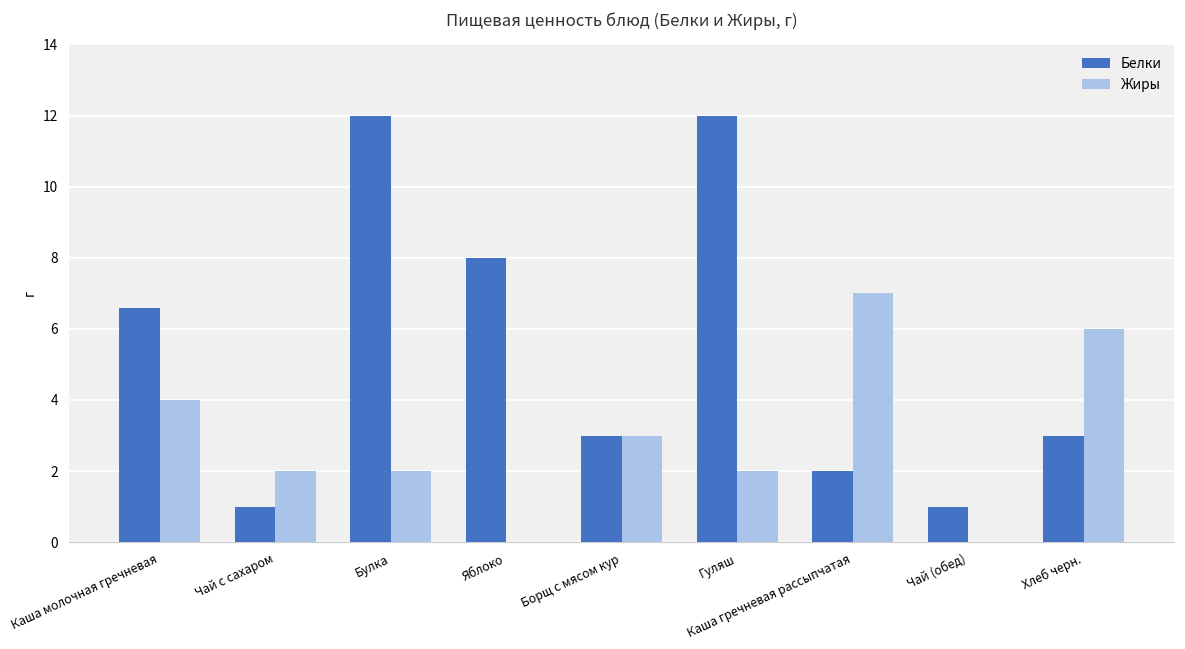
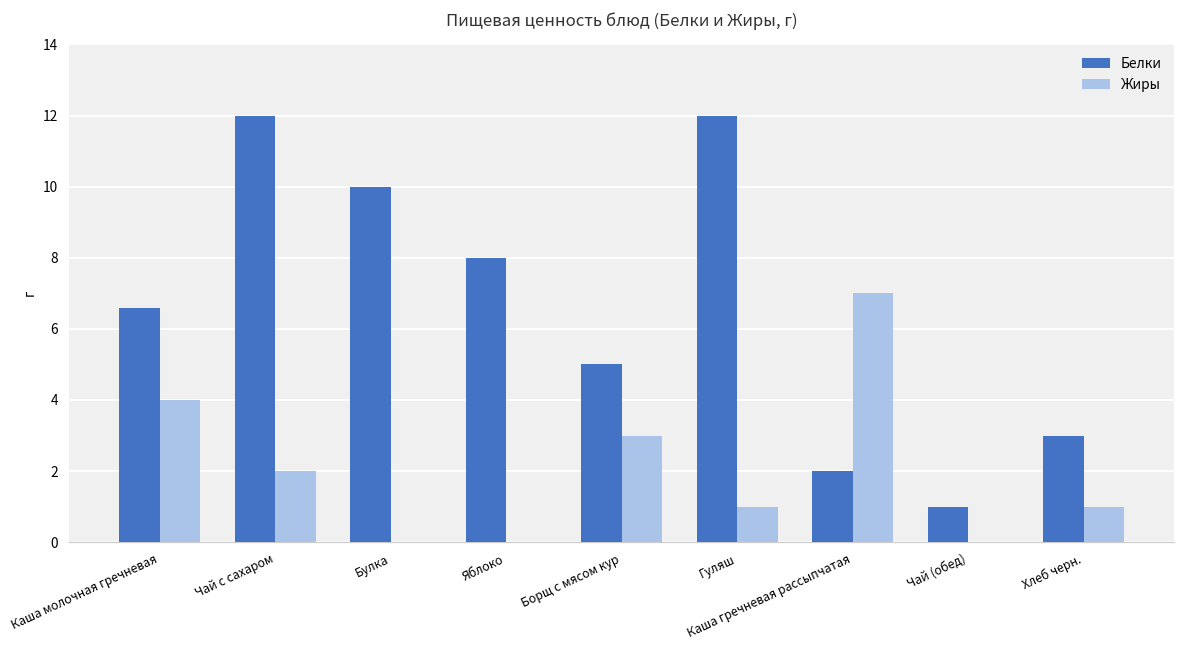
Белки, Чай с сахаром: 1 -> 12
Белки, Булка: 12 -> 10
Жиры, Булка: 2 -> 0
Белки, Борщ с мясом кур: 3 -> 5
Жиры, Гуляш: 2 -> 1
Жиры, Хлеб черн.: 6 -> 1
